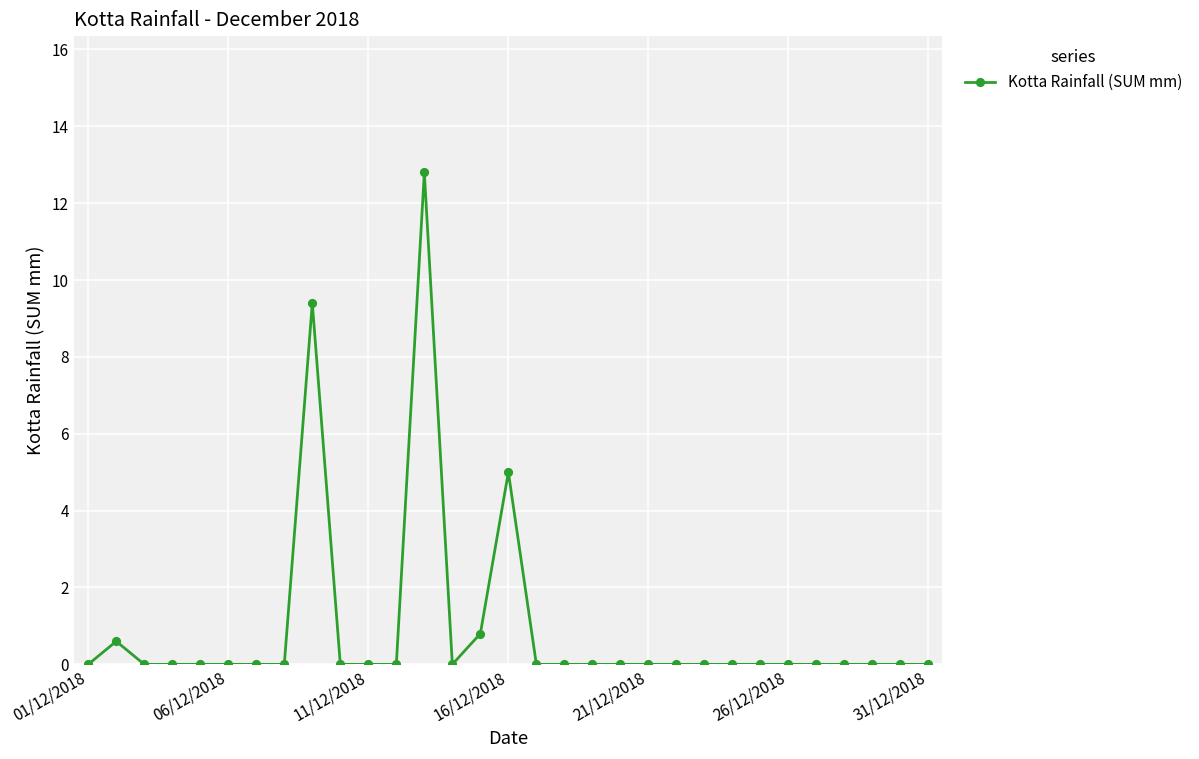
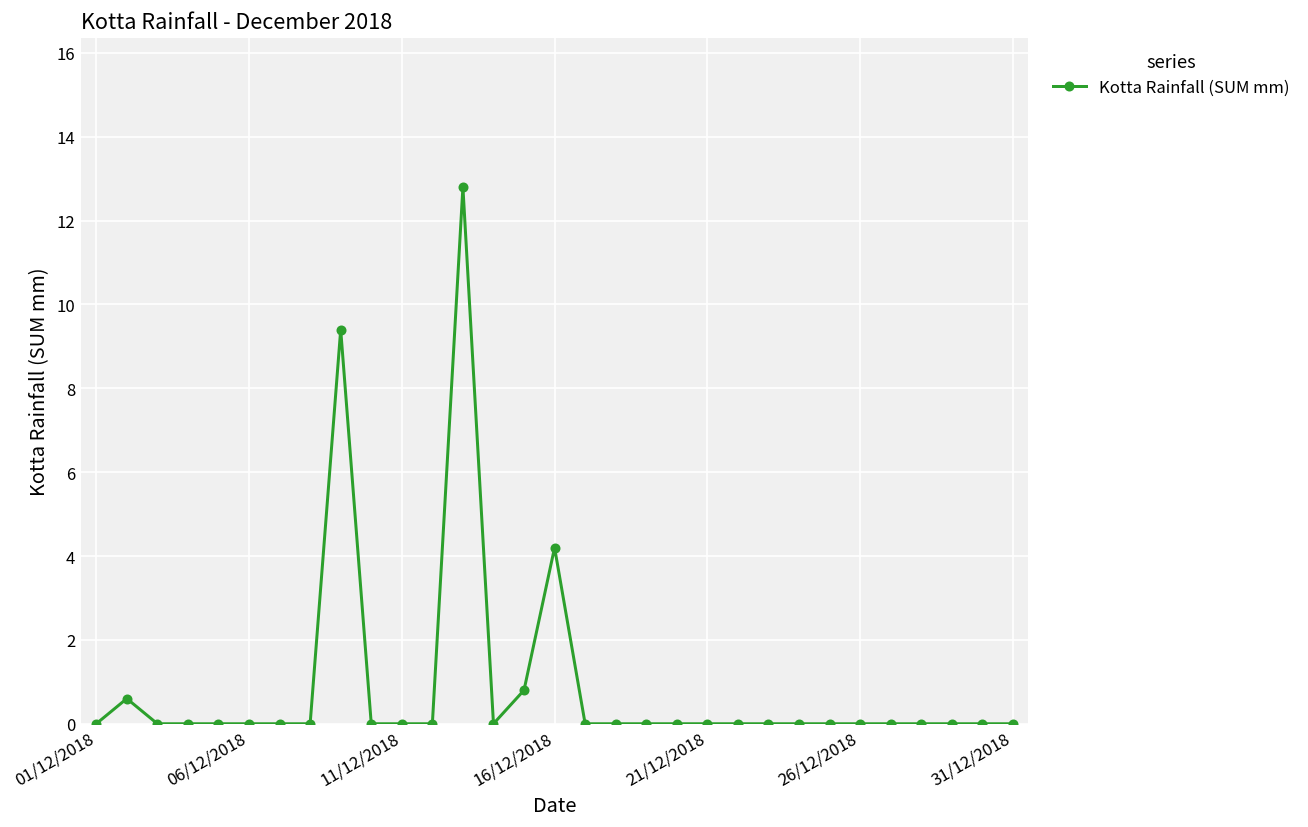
16/12/2018: 5.0 -> 4.2
